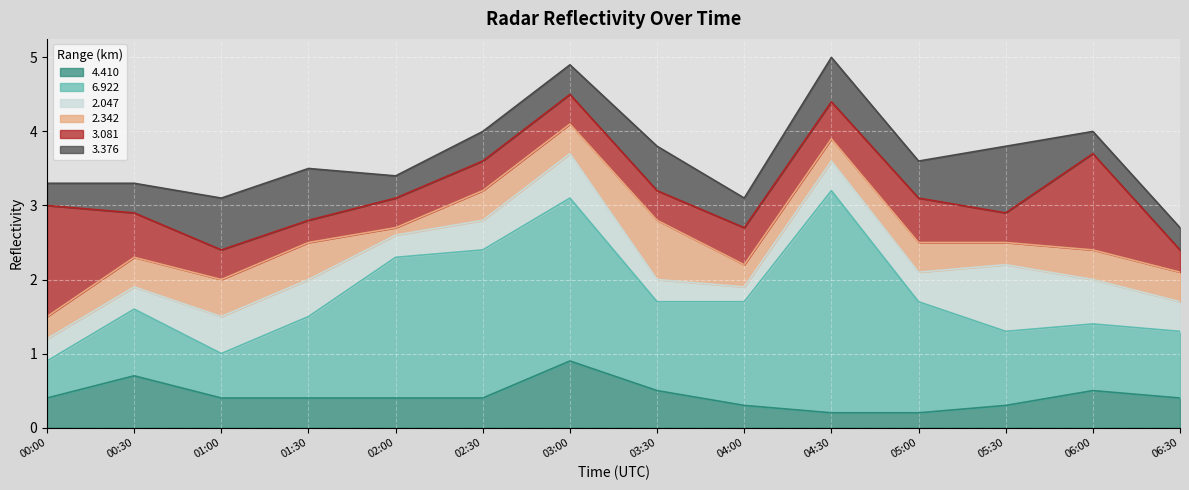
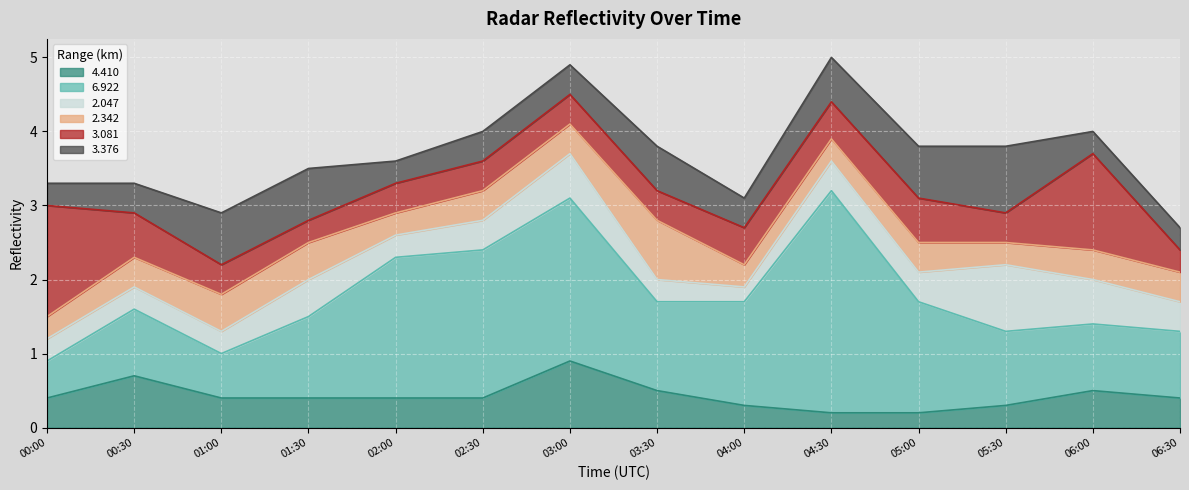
2.047, 01:00: 0.5 -> 0.3
2.342, 02:00: 0.1 -> 0.3
3.376, 05:00: 0.5 -> 0.7
